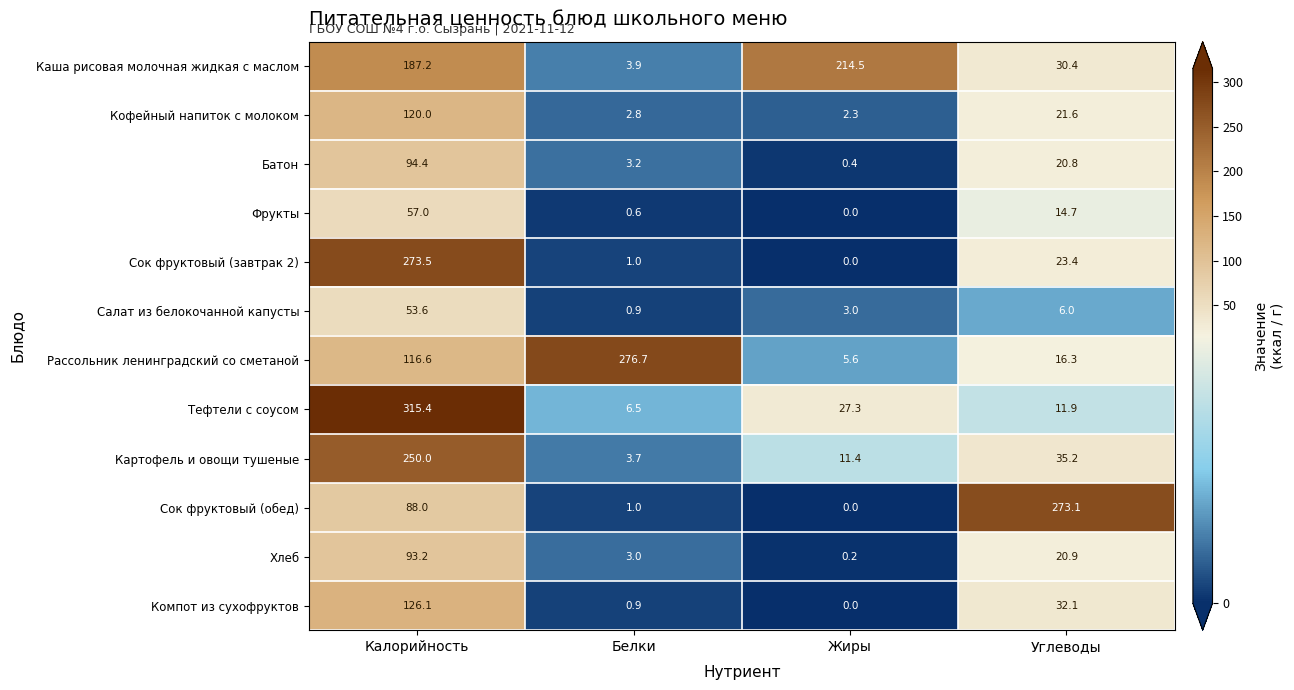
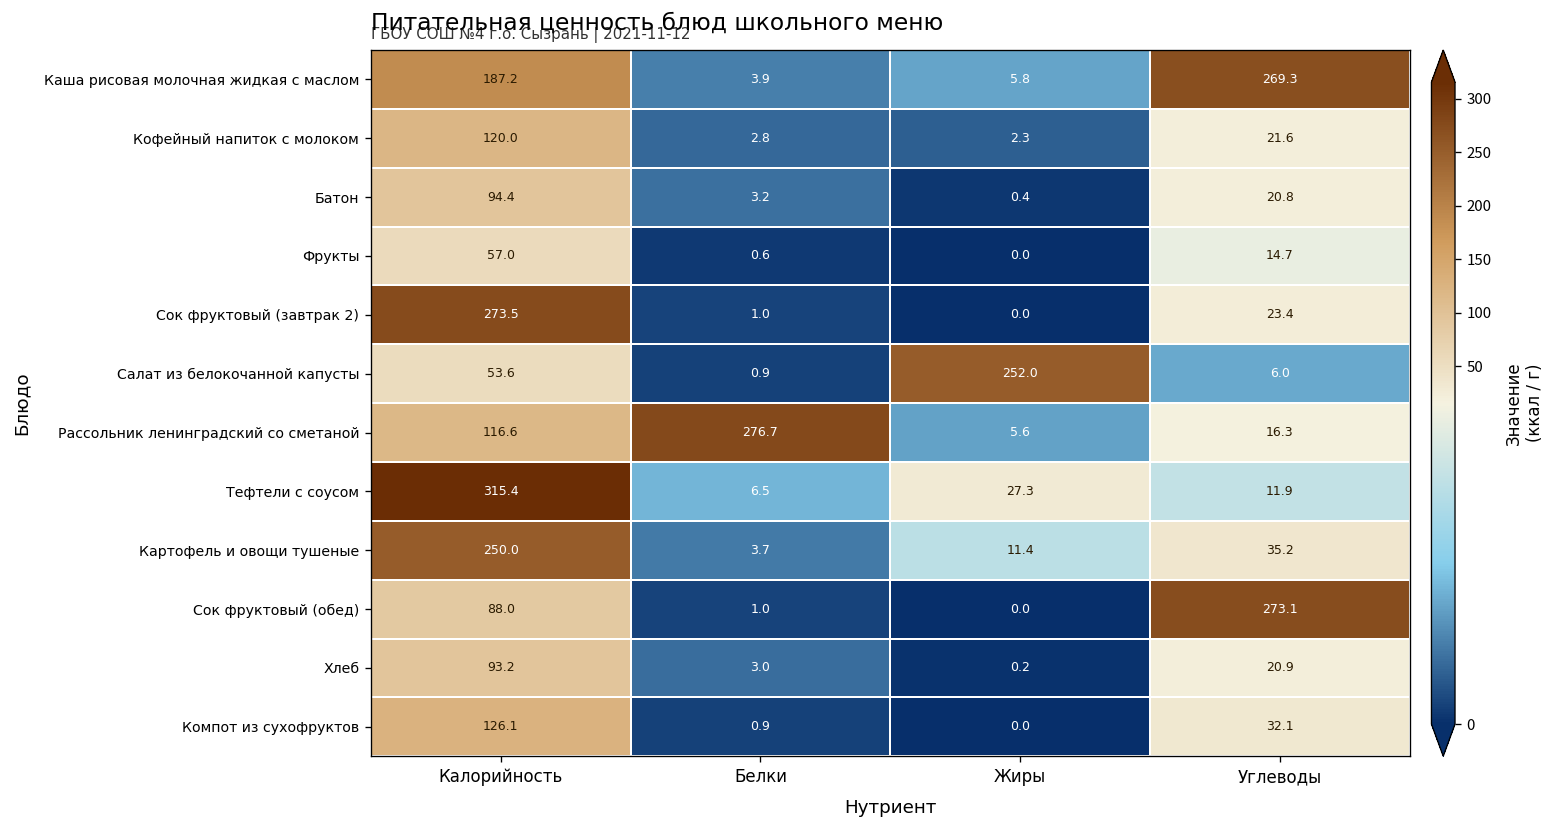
Каша рисовая молочная жидкая с маслом, Жиры: 214.5 -> 5.8
Каша рисовая молочная жидкая с маслом, Углеводы: 30.4 -> 269.3
Салат из белокочанной капусты, Жиры: 3.0 -> 252.0
